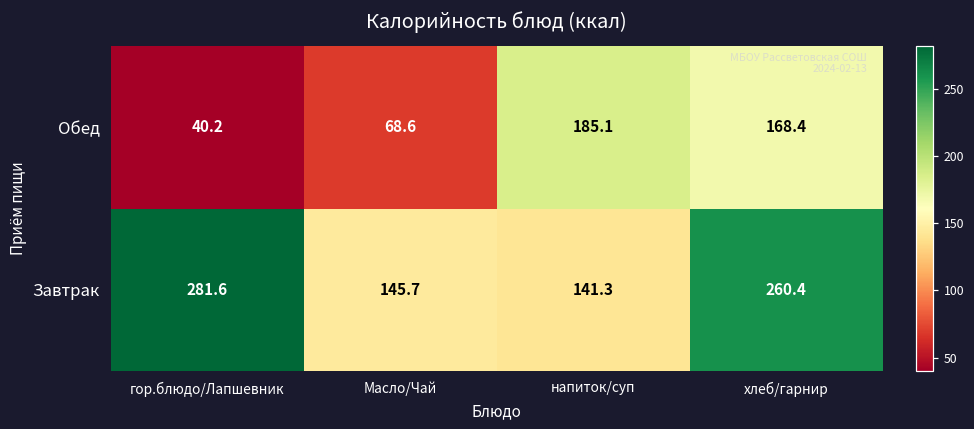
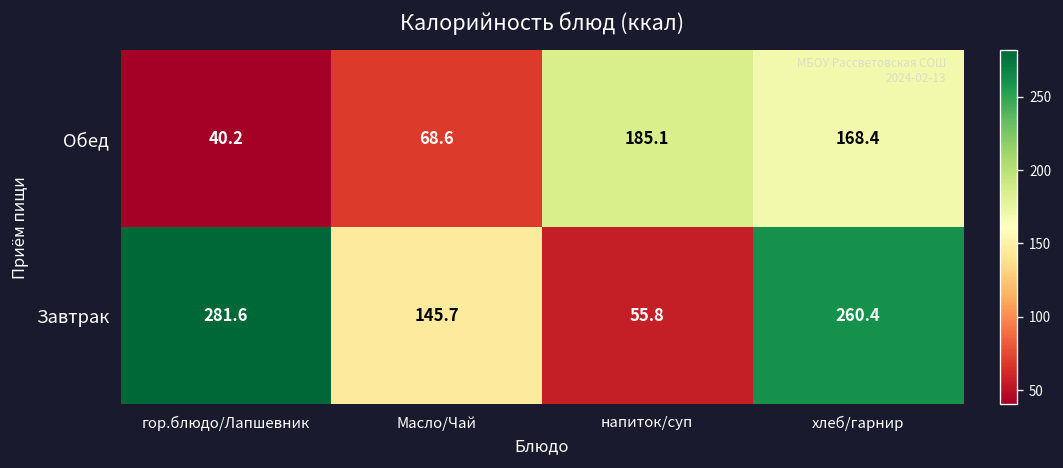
Завтрак, напиток/суп: 141.3 -> 55.8
